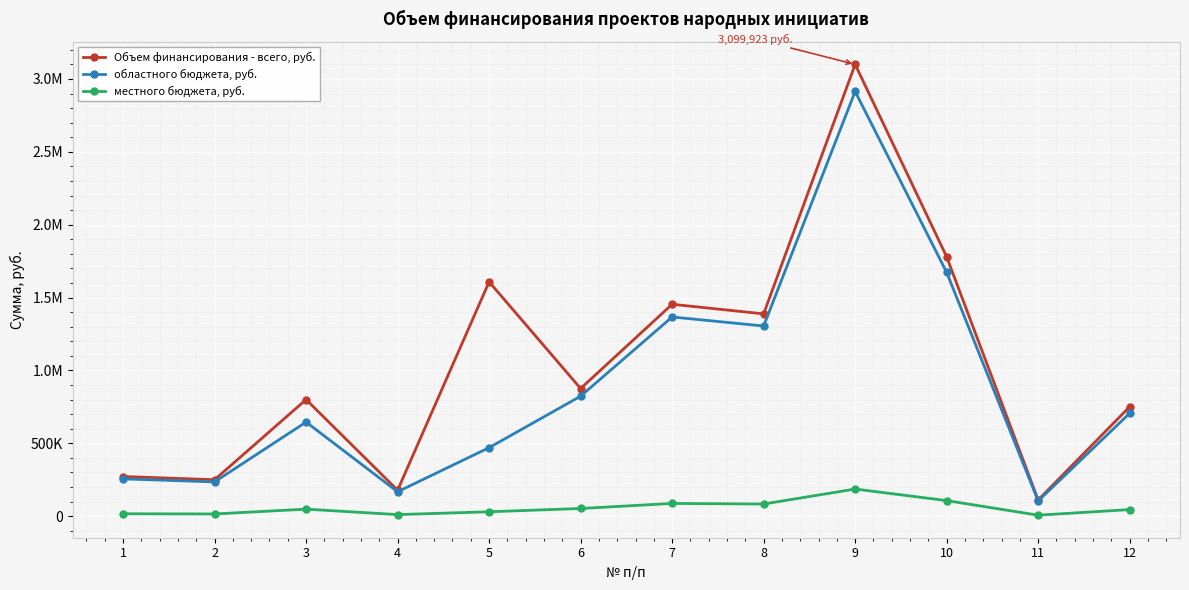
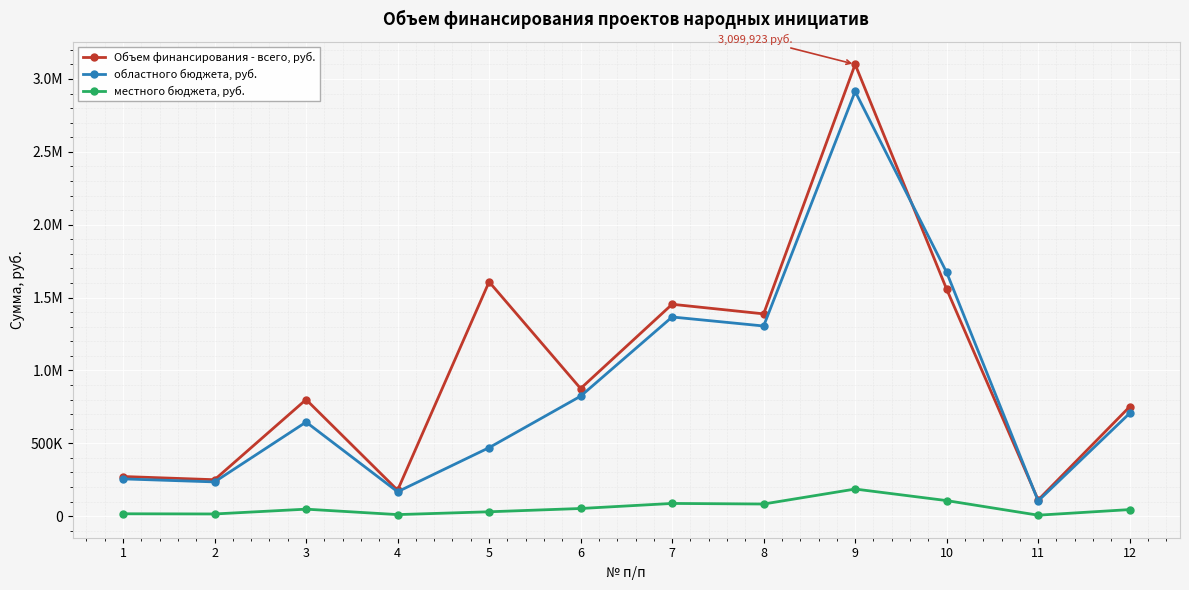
Объем финансирования - всего, руб., 10: 1780000 -> 1560000
